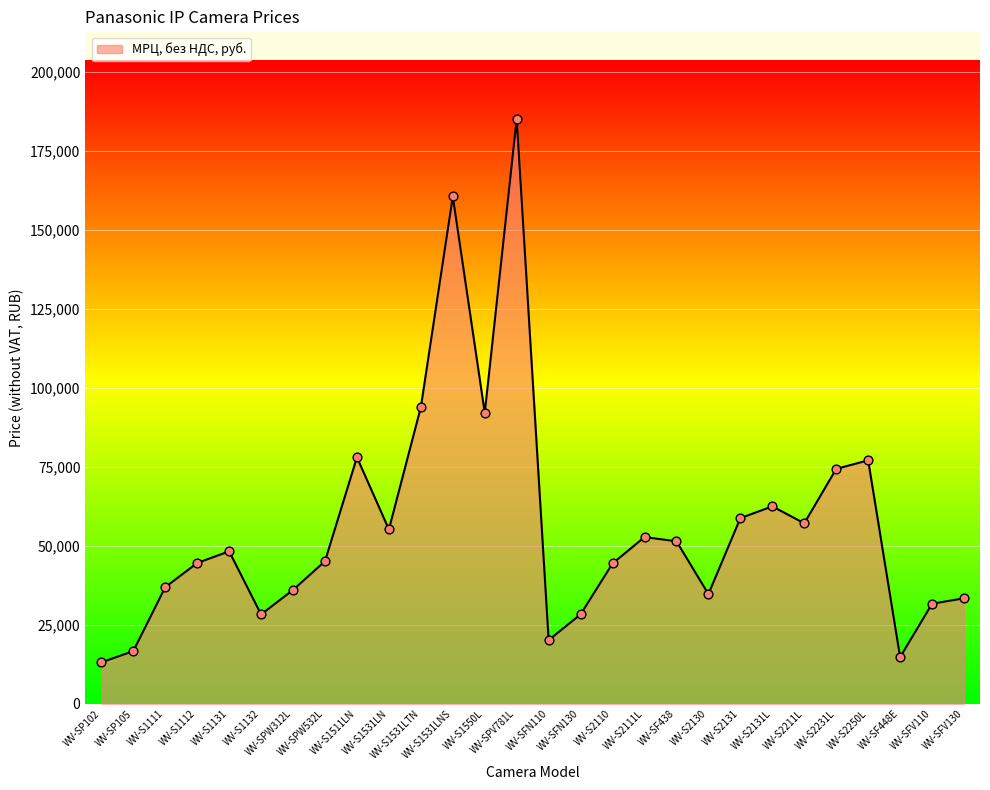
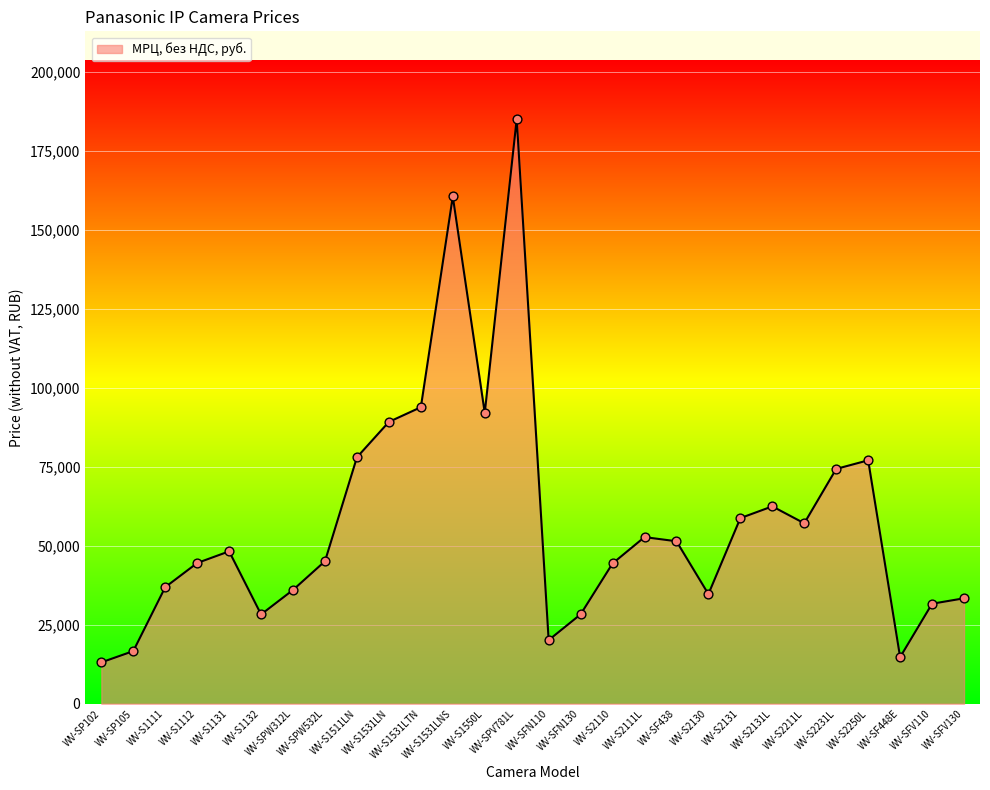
WV-S1531LN: 55,000 -> 89,000
